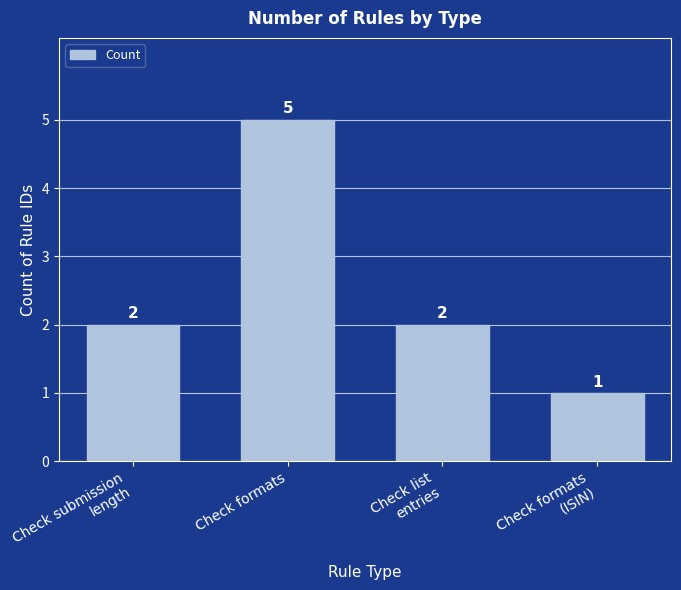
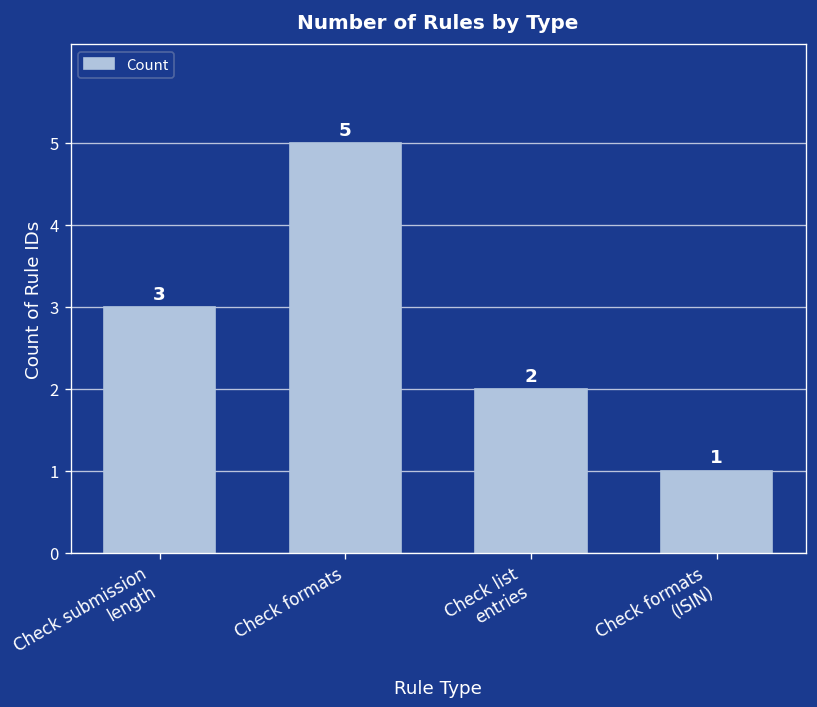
Check submission length: 2 -> 3
